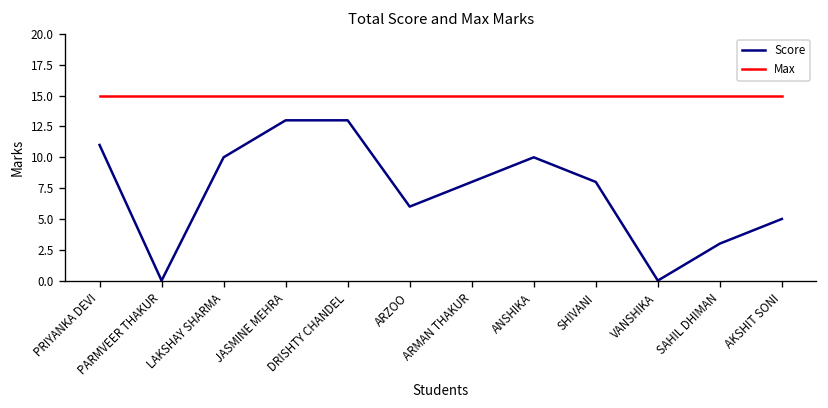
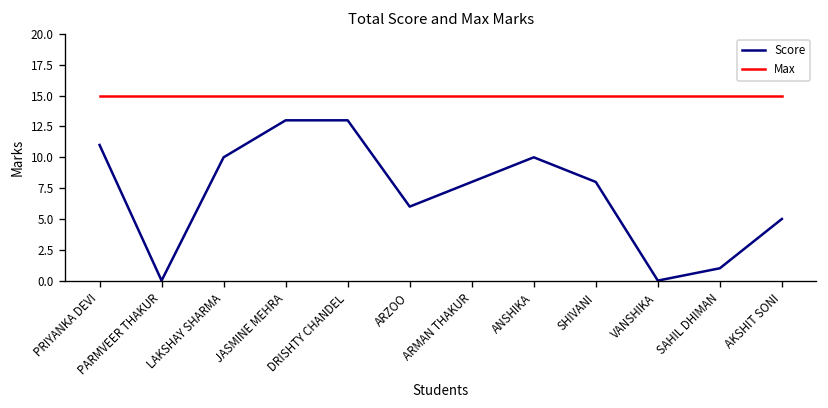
Score, SAHIL DHIMAN: 3 -> 1
